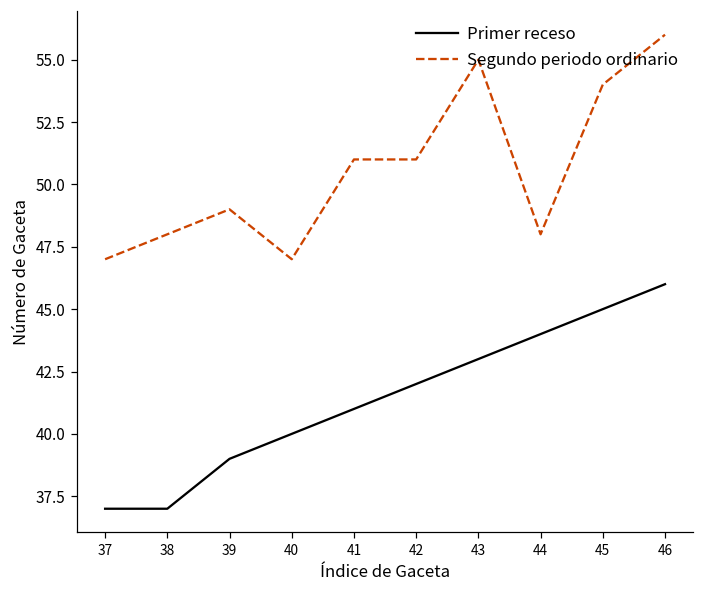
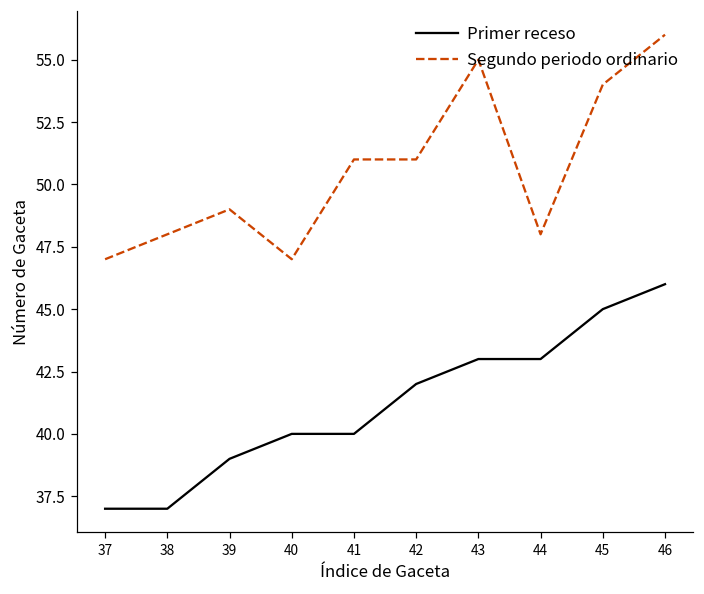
Primer receso, 41: 41 -> 40
Primer receso, 44: 44 -> 43
